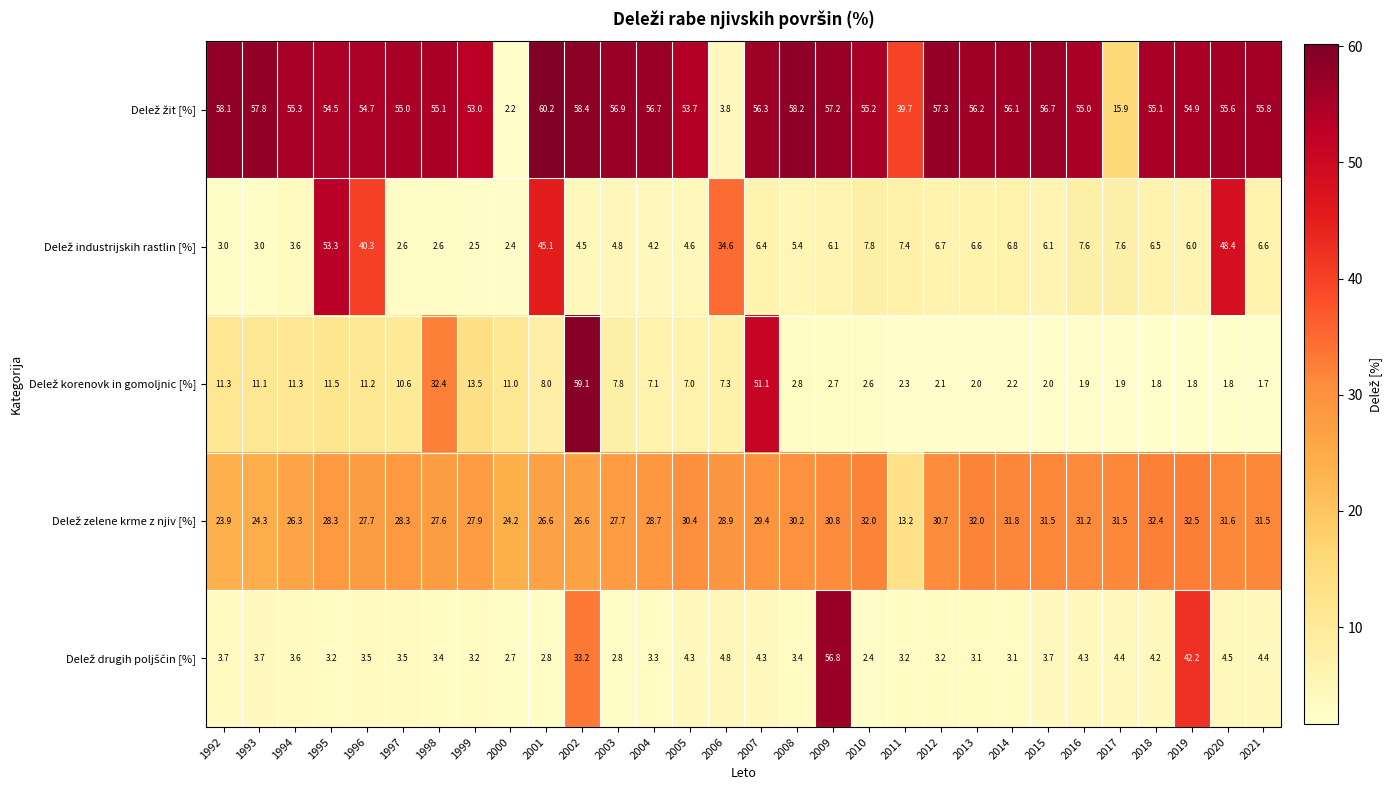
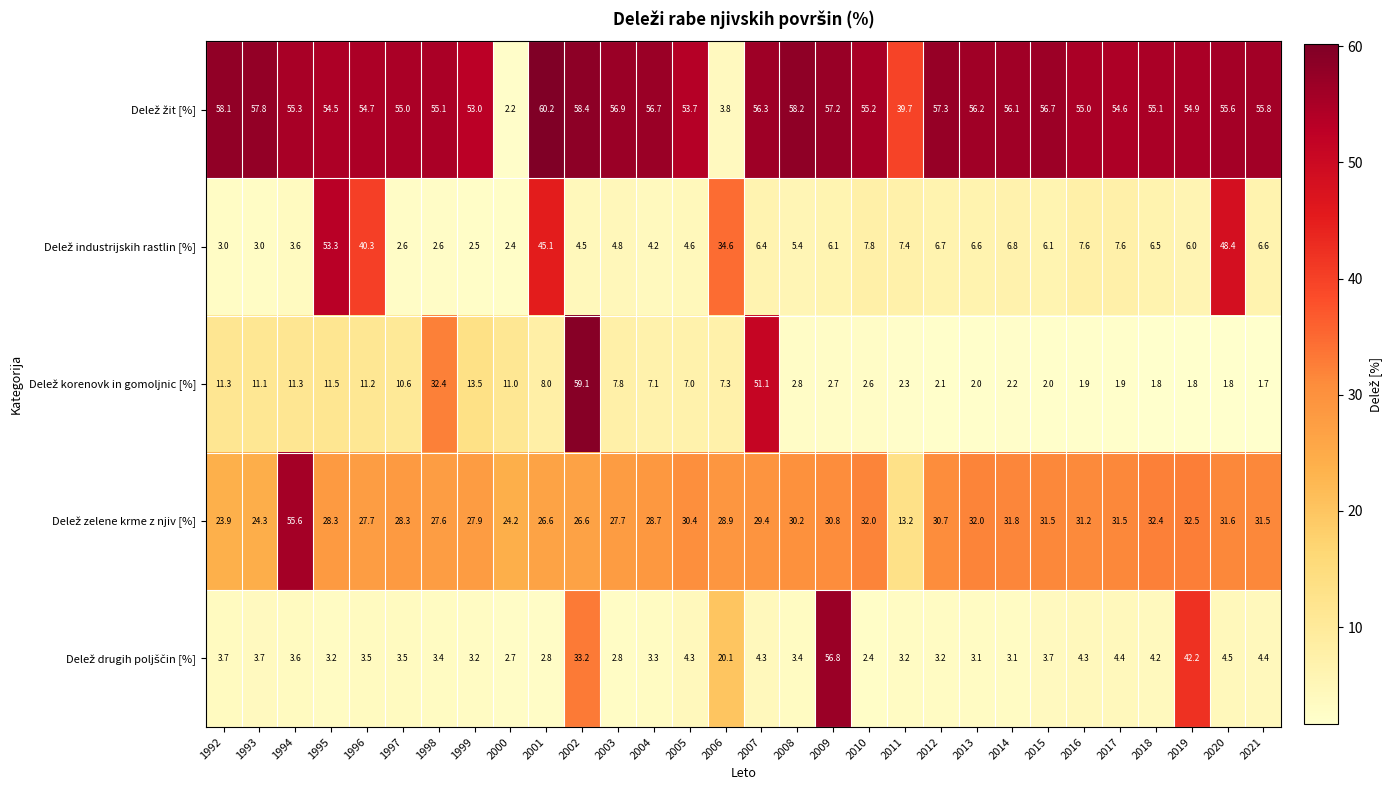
Delež žit [%], 2017: 15.9 -> 54.6
Delež zelene krme z njiv [%], 1994: 26.3 -> 55.6
Delež drugih poljščin [%], 2006: 4.8 -> 20.1
